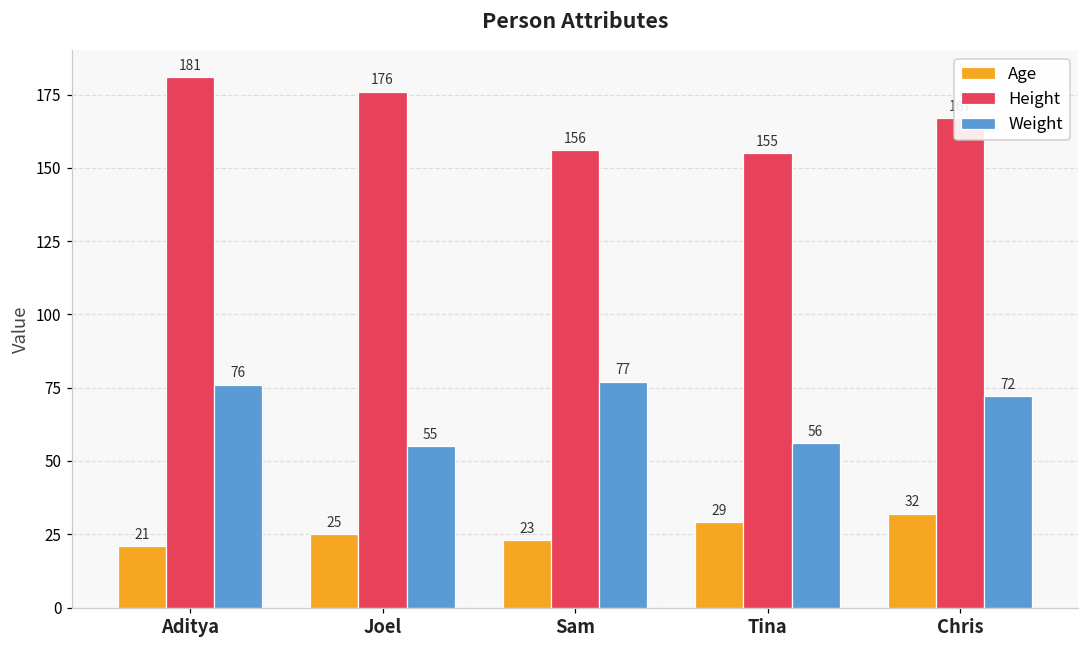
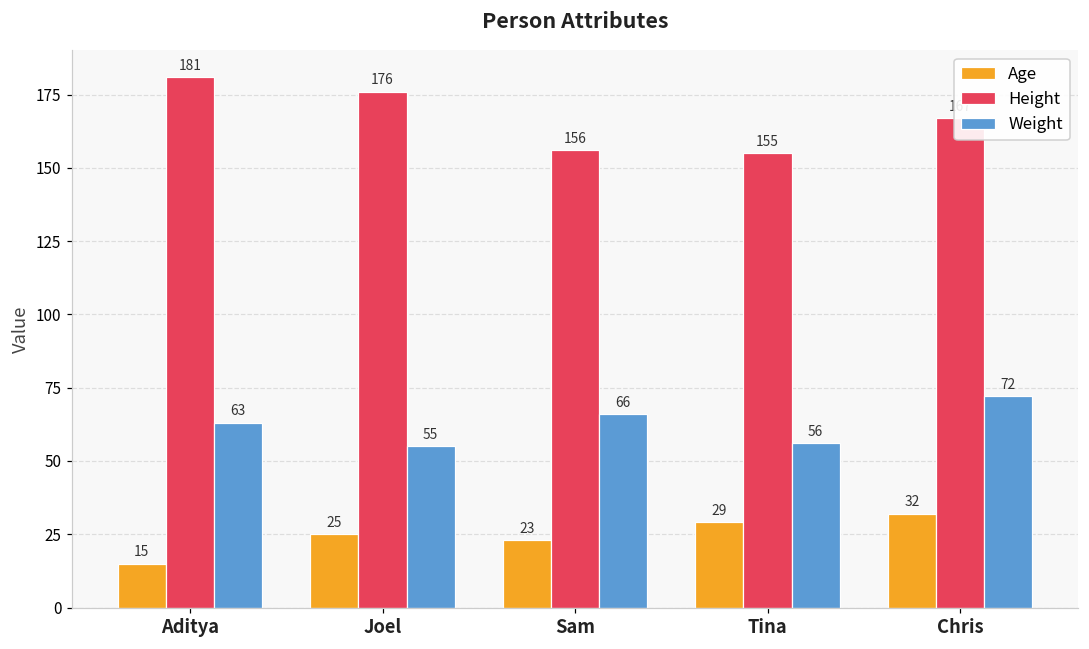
Age, Aditya: 21 -> 15
Weight, Aditya: 76 -> 63
Weight, Sam: 77 -> 66
